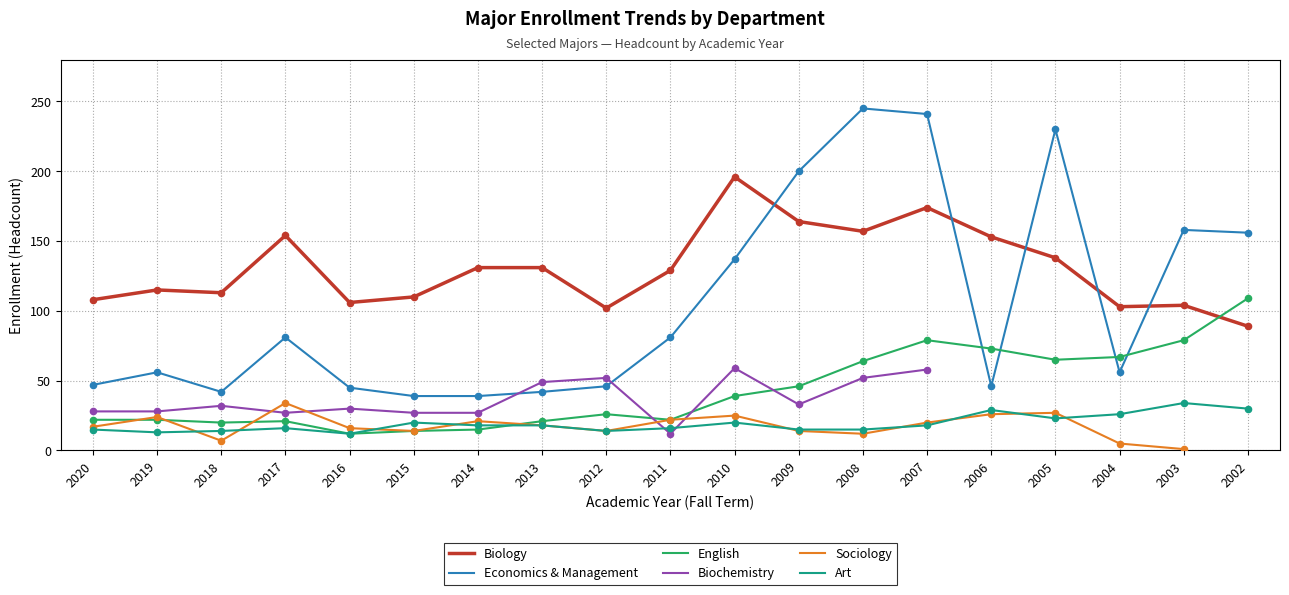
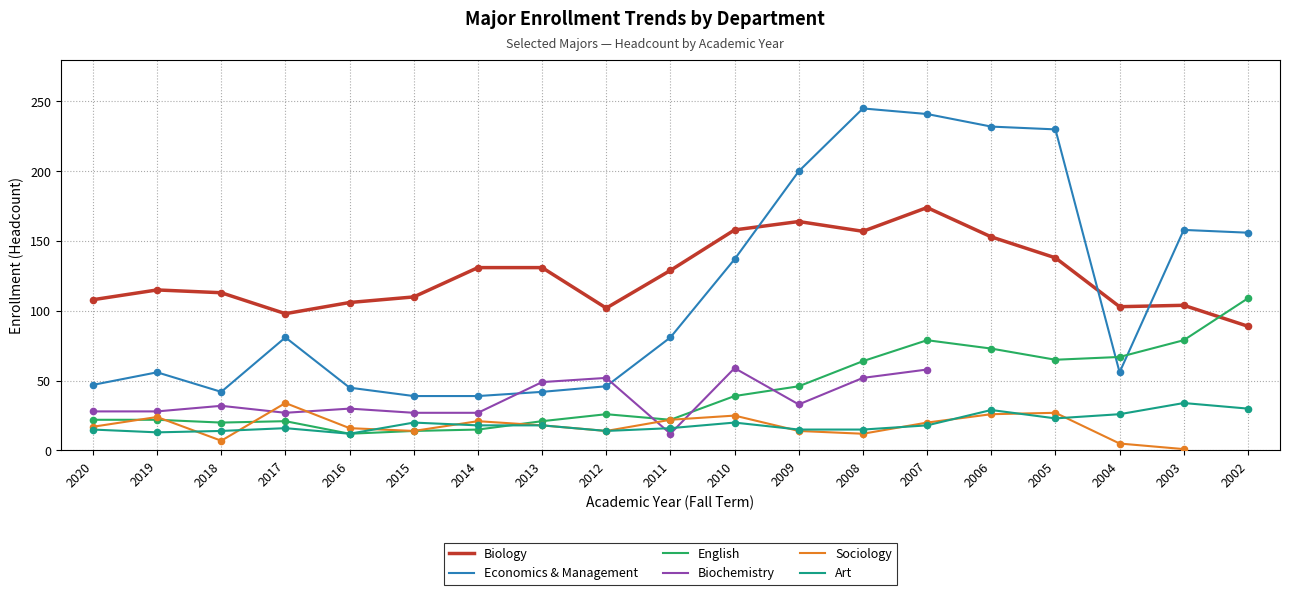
Biology, 2017: 154 -> 98
Biology, 2010: 196 -> 158
Economics & Management, 2006: 46 -> 232
